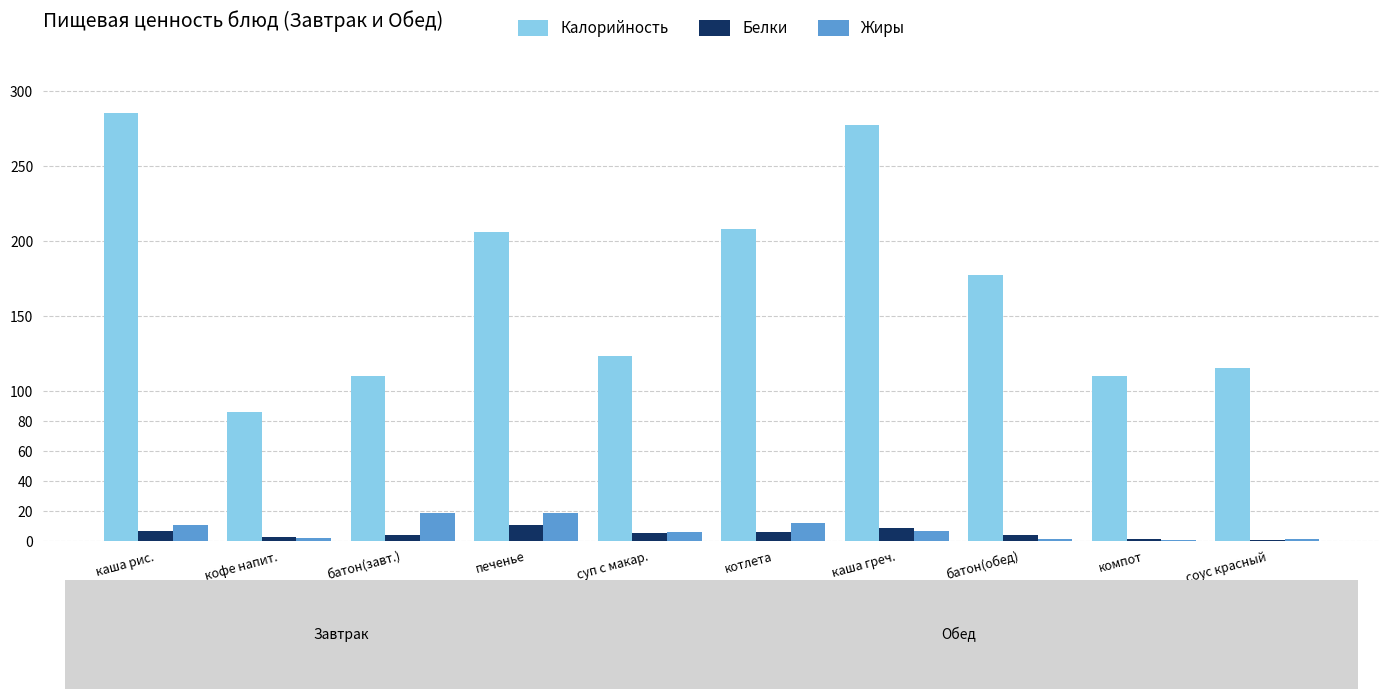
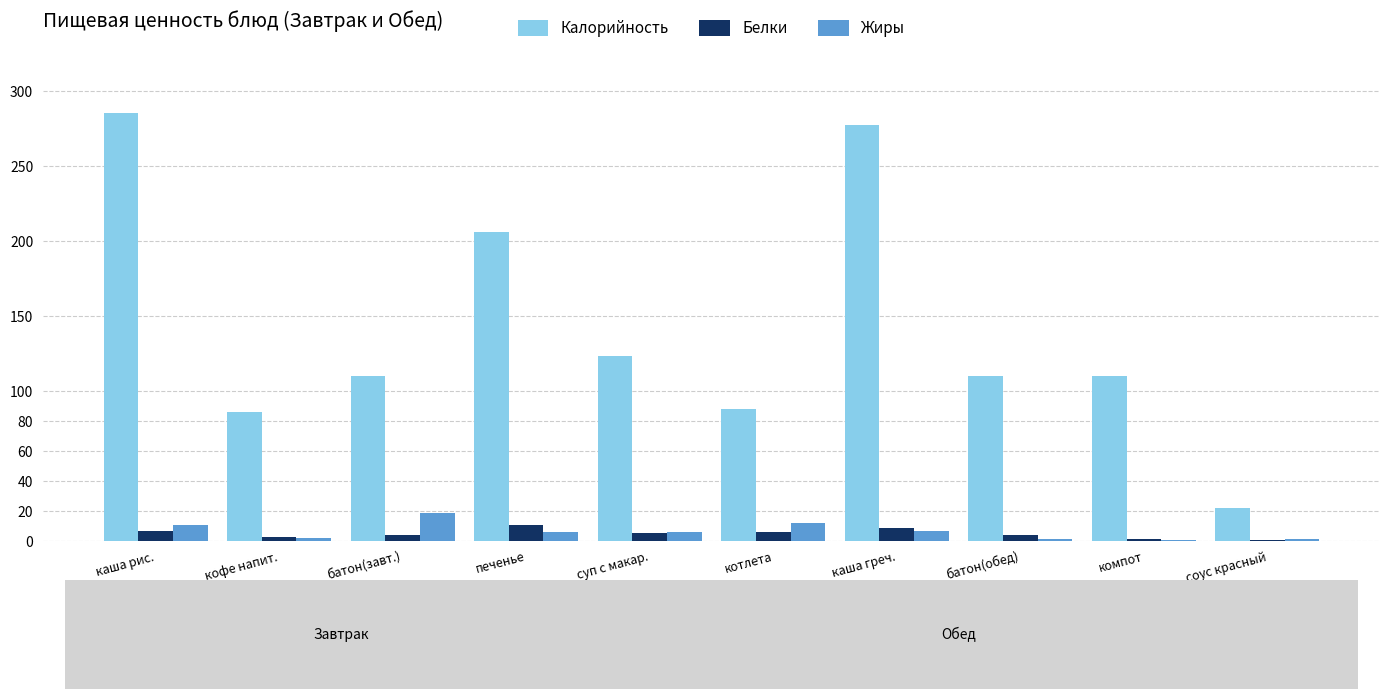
Жиры, печенье: 18 -> 6
Калорийность, котлета: 208 -> 88
Калорийность, батон(обед): 177 -> 110
Калорийность, соус красный: 115 -> 22
